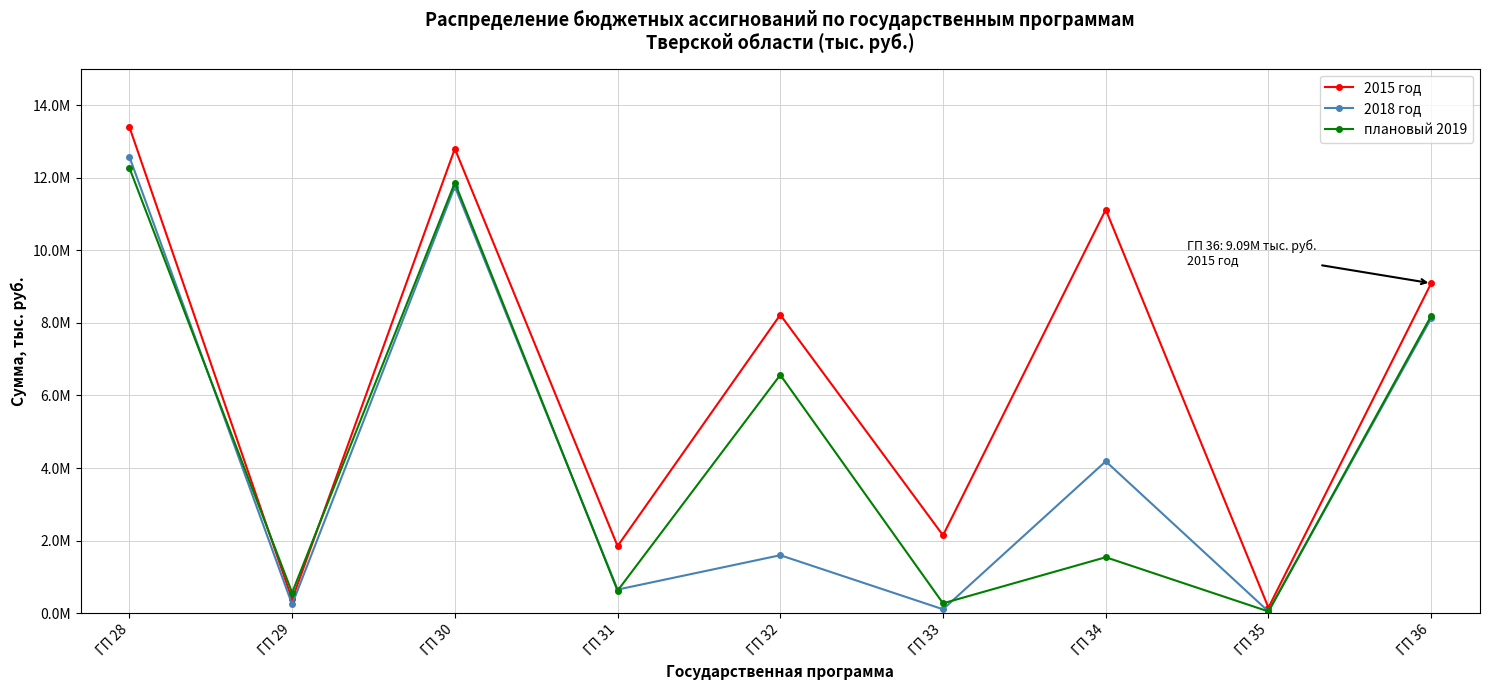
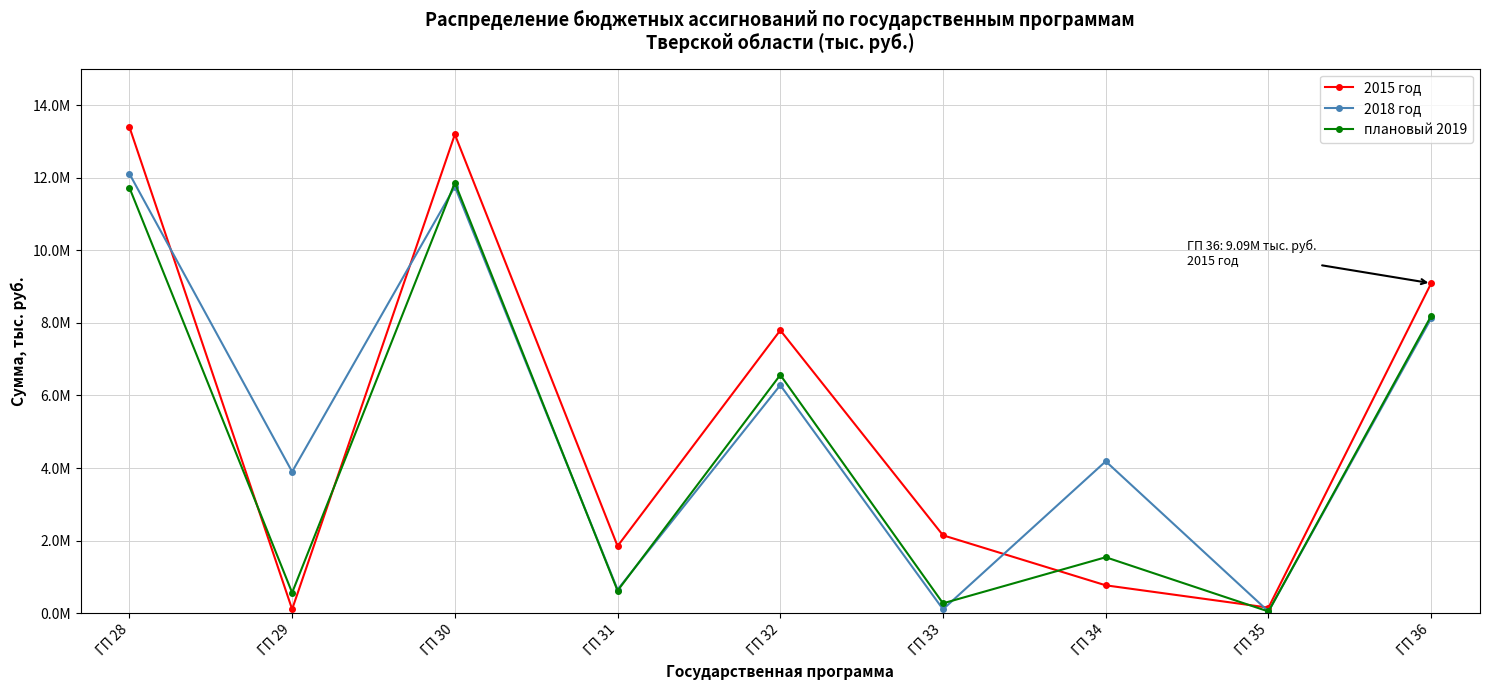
2018 год, ГП 28: 12600000 -> 12100000
плановый 2019, ГП 28: 12300000 -> 11700000
2015 год, ГП 29: 400000 -> 100000
2018 год, ГП 29: 200000 -> 3900000
2015 год, ГП 30: 12800000 -> 13200000
2015 год, ГП 32: 8200000 -> 7800000
2018 год, ГП 32: 1600000 -> 6300000
2015 год, ГП 34: 11100000 -> 800000
